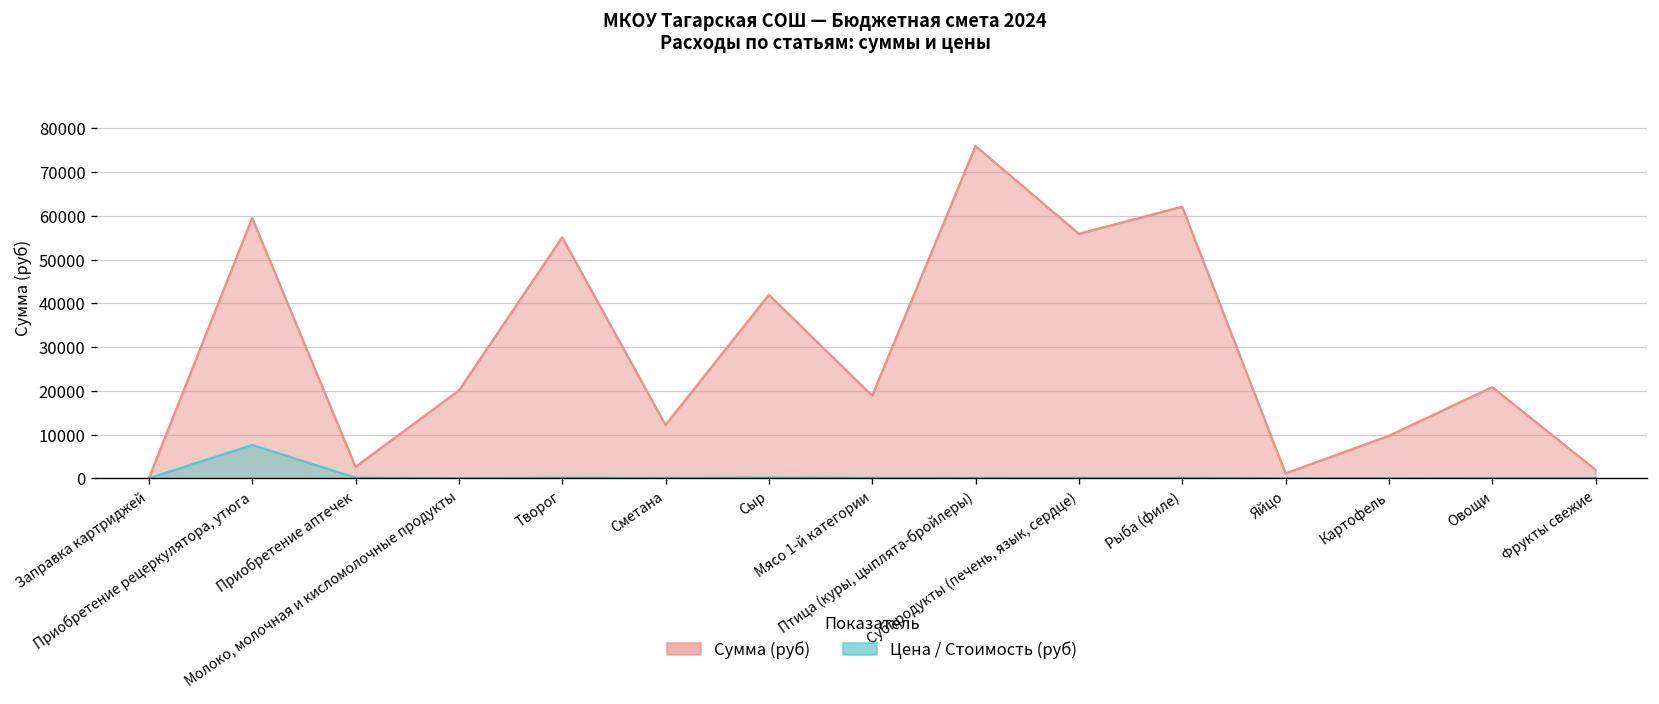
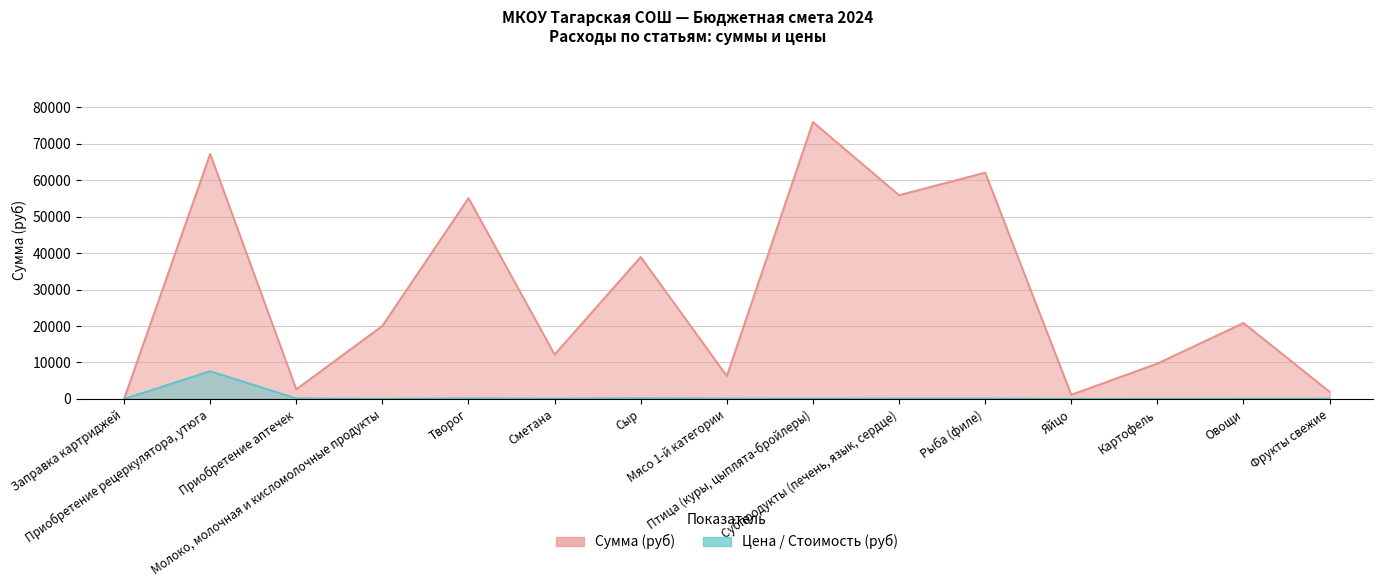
Сумма (руб), Приобретение рецеркулятора, утюга: 60000 -> 67000
Сумма (руб), Сыр: 42000 -> 39000
Сумма (руб), Мясо 1-й категории: 19000 -> 6000
